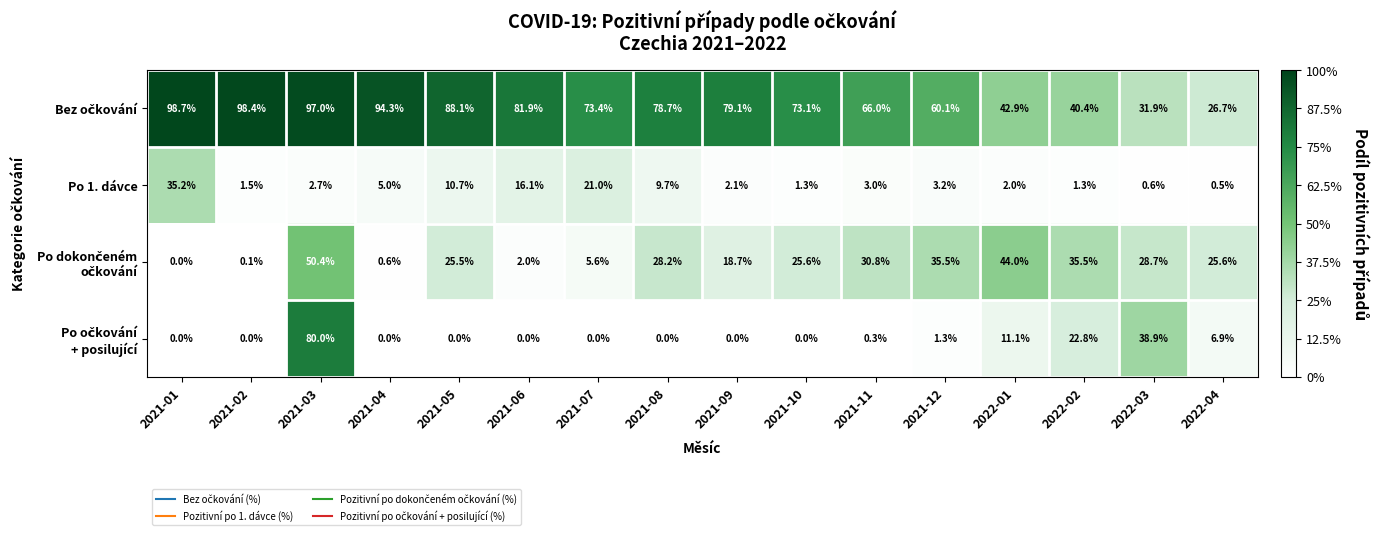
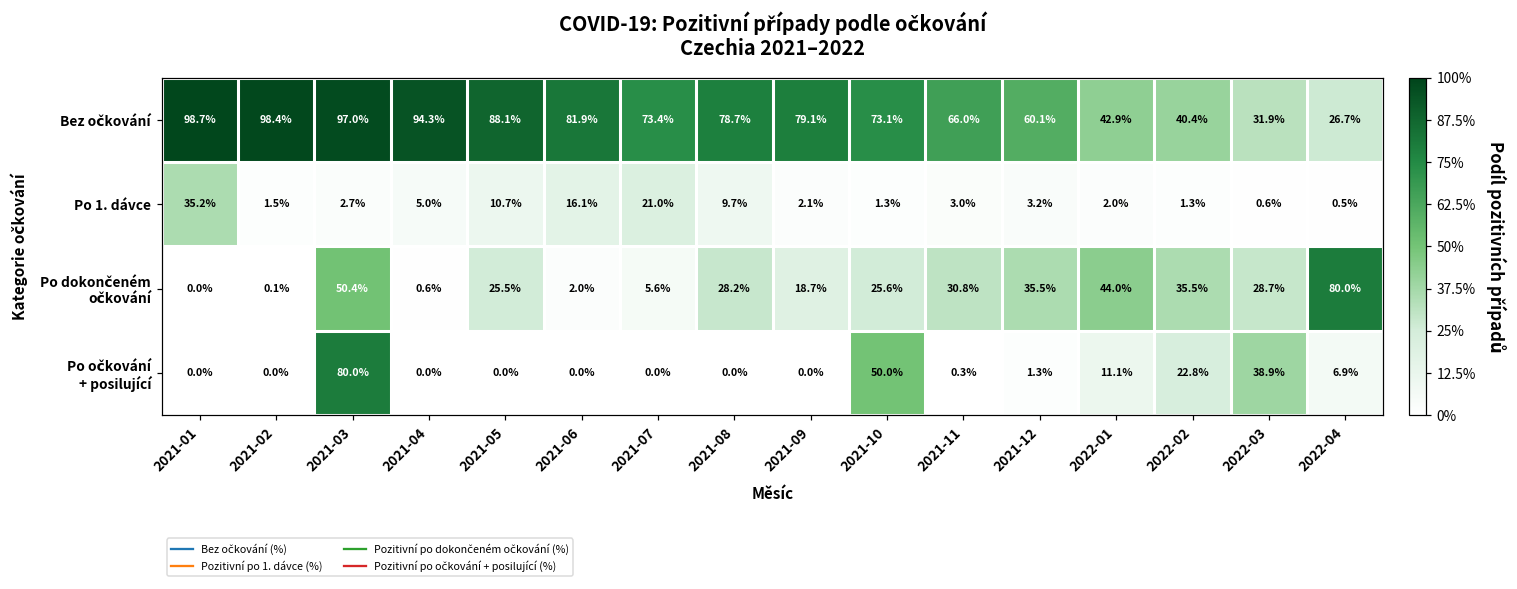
Po dokončeném očkování, 2022-04: 25.6% -> 80.0%
Po očkování + posilující, 2021-10: 0.0% -> 50.0%
